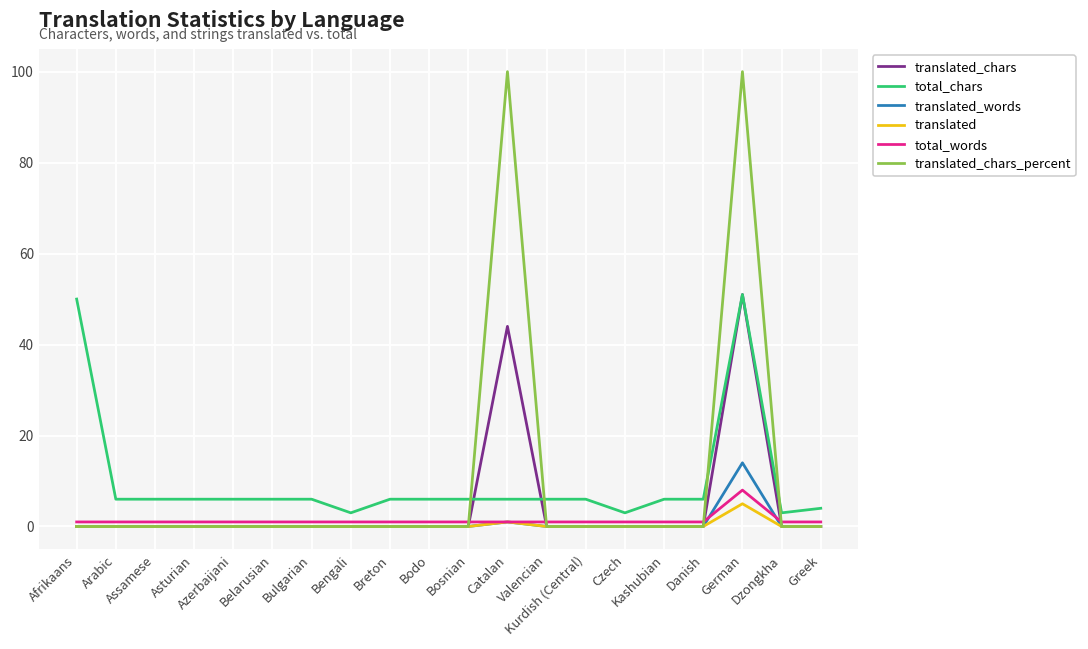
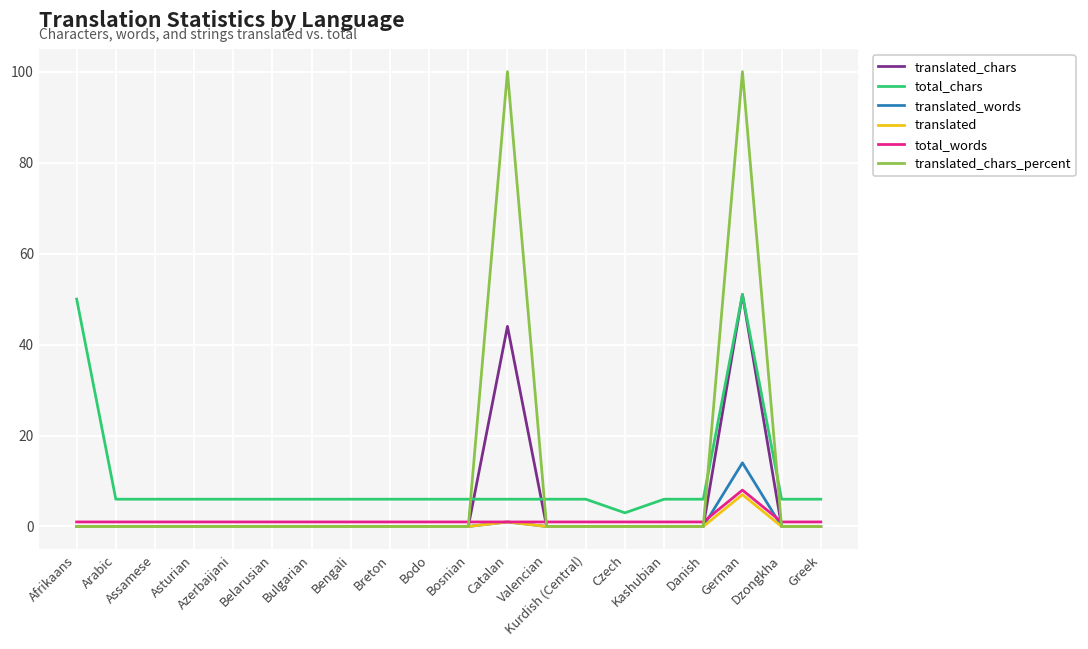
total_chars, Bengali: 3 -> 6
translated, German: 5 -> 7
total_chars, Dzongkha: 3 -> 6
total_chars, Greek: 4 -> 6
